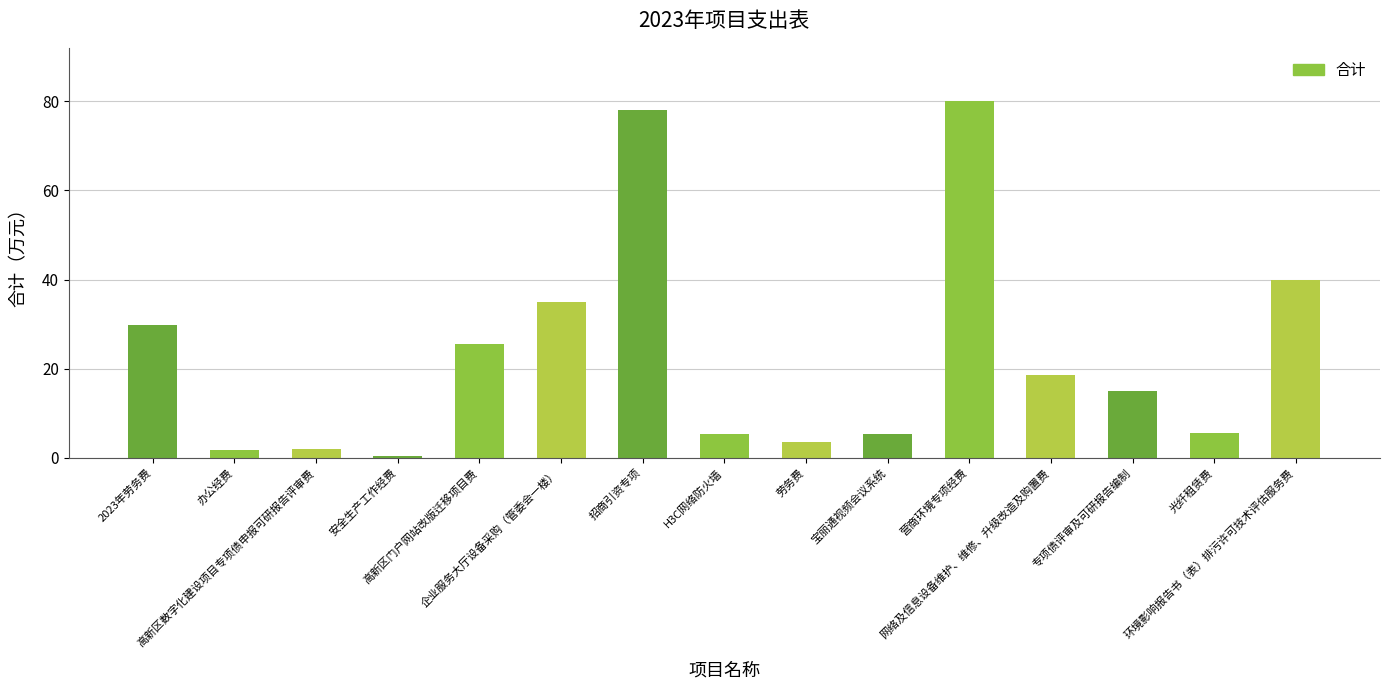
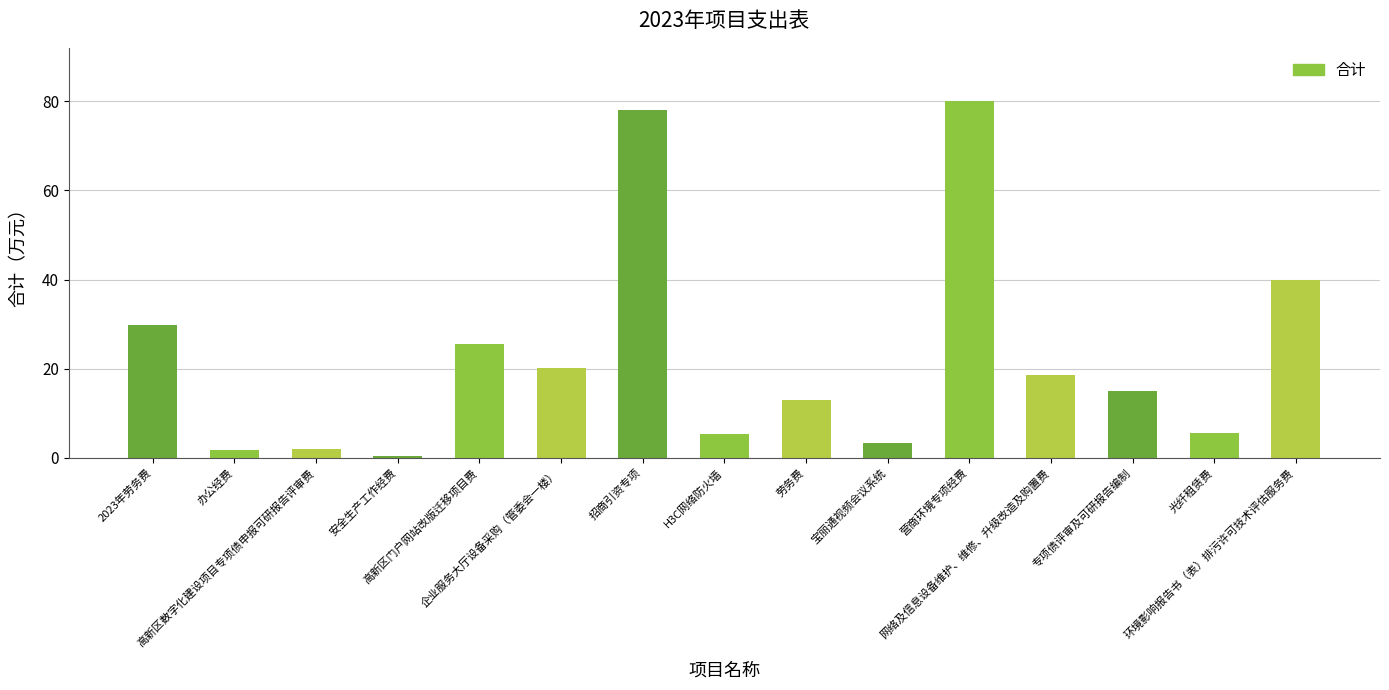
企业服务大厅设备采购（管委会一楼）: 35 -> 20
劳务费: 3 -> 13
宝丽通视频会议系统: 5 -> 3
